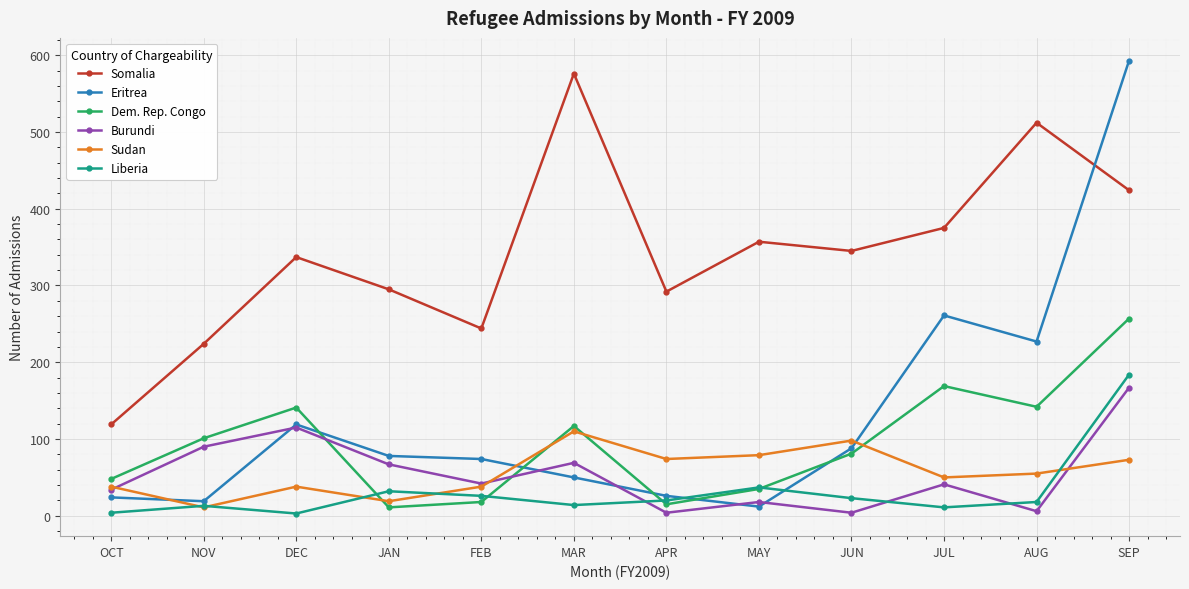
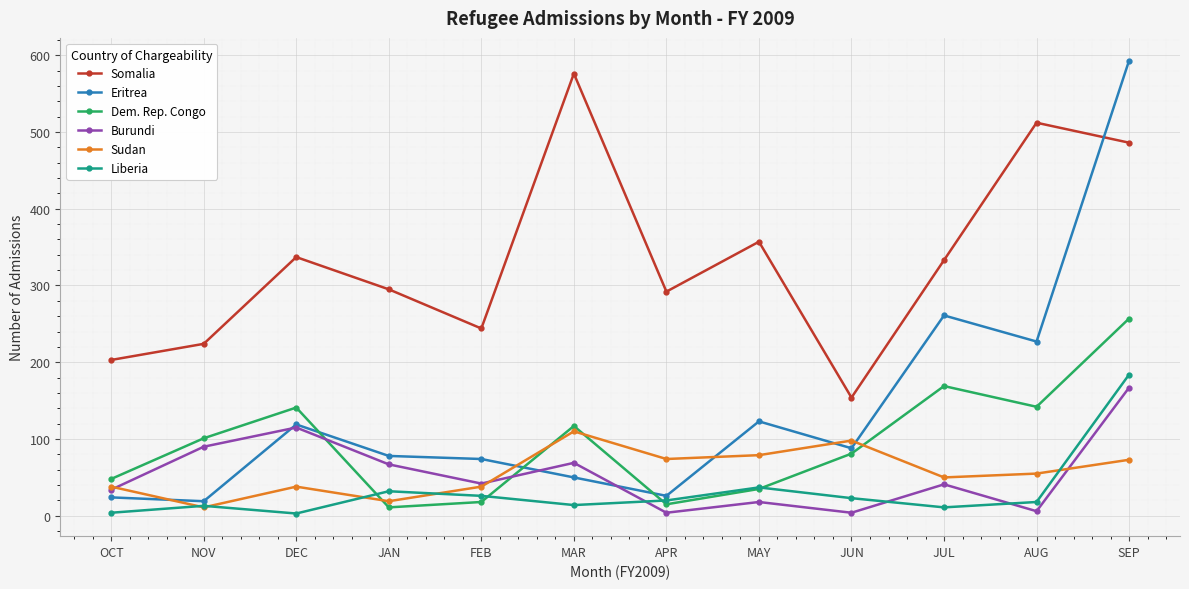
Somalia, OCT: 120 -> 200
Eritrea, MAY: 10 -> 120
Somalia, JUN: 350 -> 150
Somalia, JUL: 380 -> 330
Somalia, SEP: 420 -> 490
